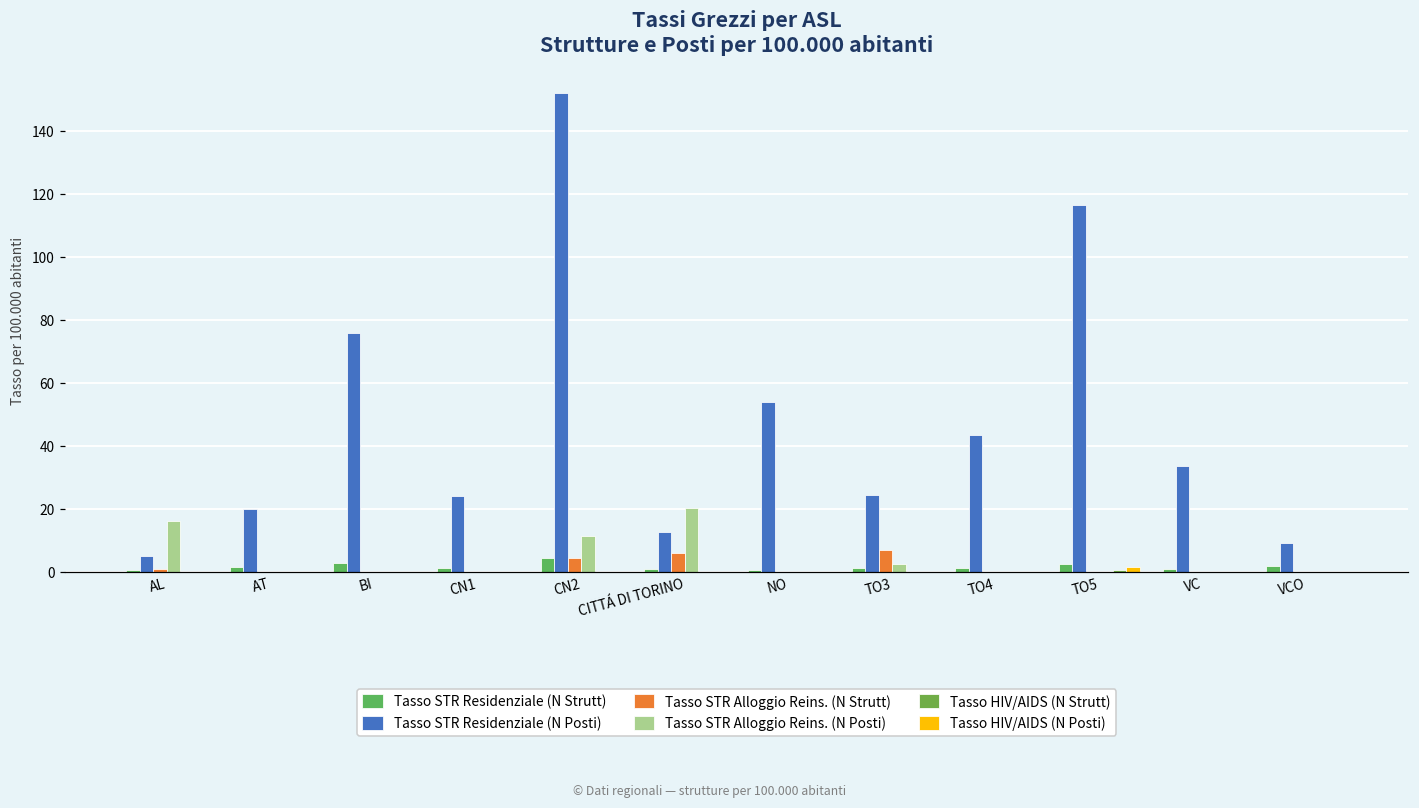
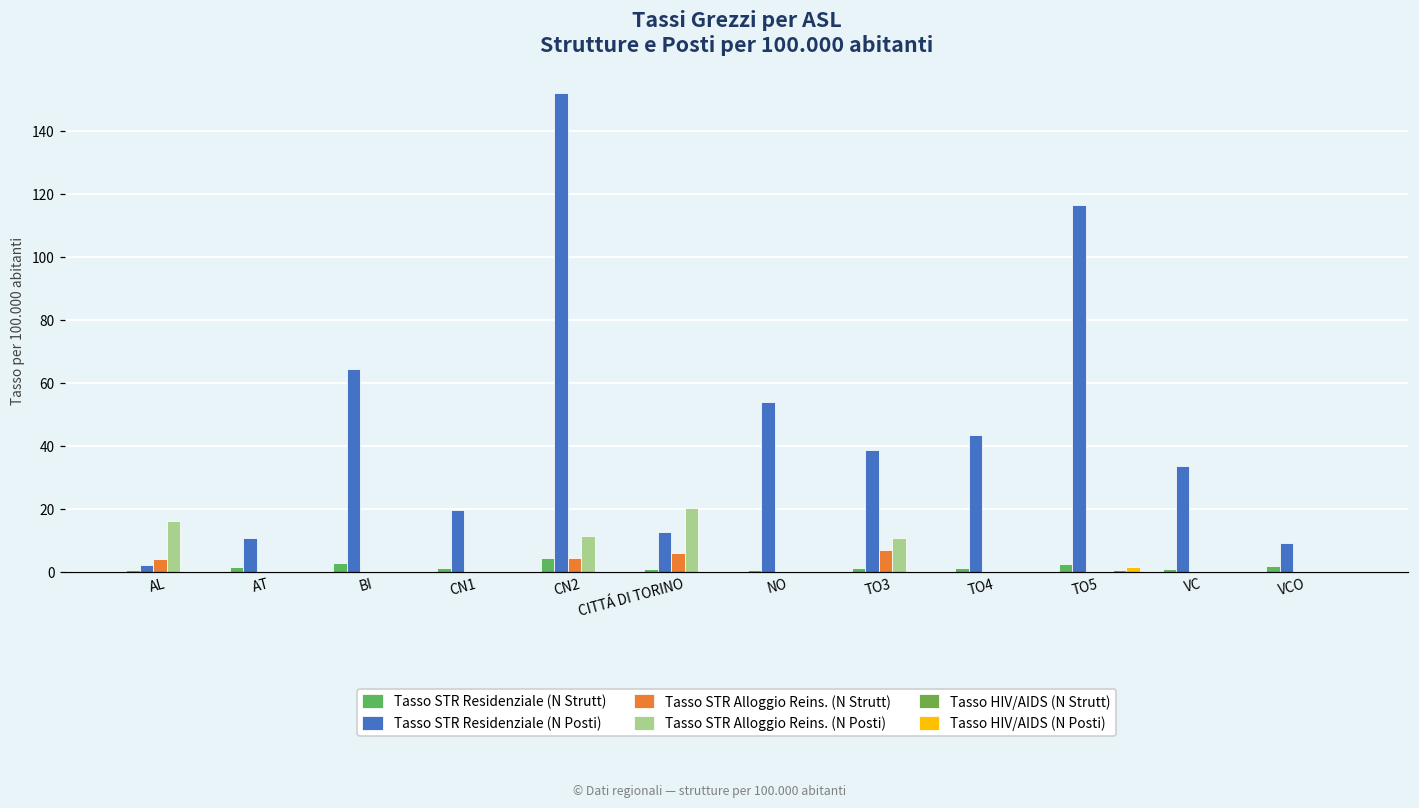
Tasso STR Residenziale (N Posti), AL: 5 -> 2
Tasso STR Alloggio Reins. (N Strutt), AL: 1 -> 4
Tasso STR Residenziale (N Posti), AT: 20 -> 11
Tasso STR Residenziale (N Posti), BI: 76 -> 64
Tasso STR Residenziale (N Posti), CN1: 24 -> 20
Tasso STR Residenziale (N Posti), TO3: 24 -> 39
Tasso STR Alloggio Reins. (N Posti), TO3: 2 -> 10
